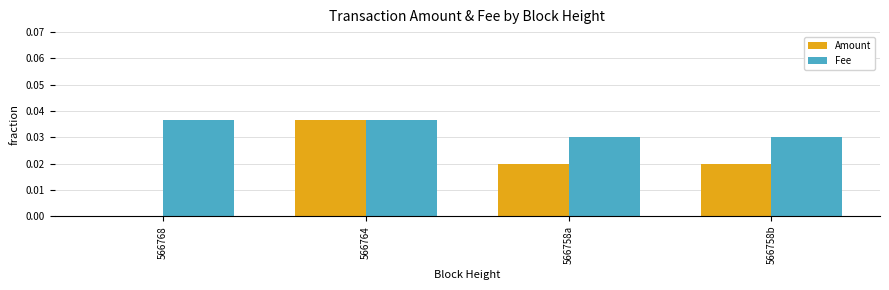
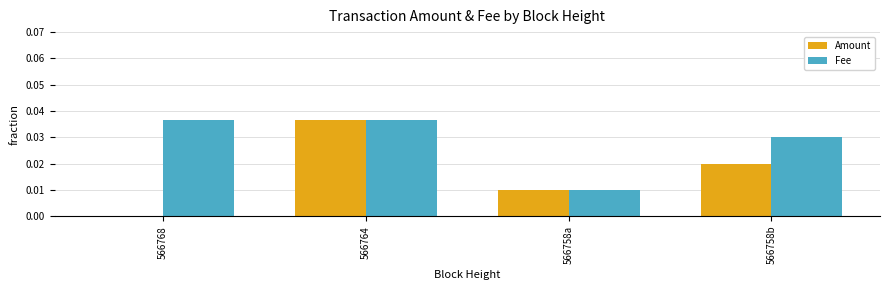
Amount, 566758a: 0.02 -> 0.01
Fee, 566758a: 0.03 -> 0.01
